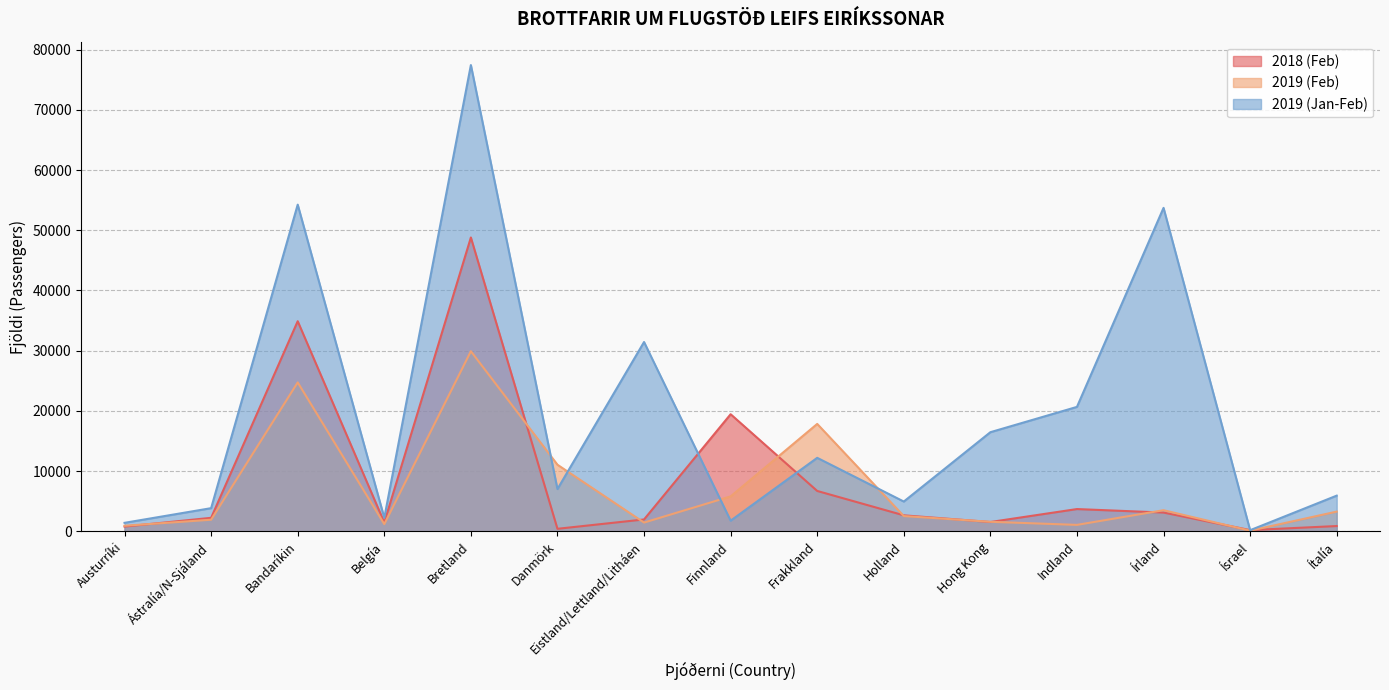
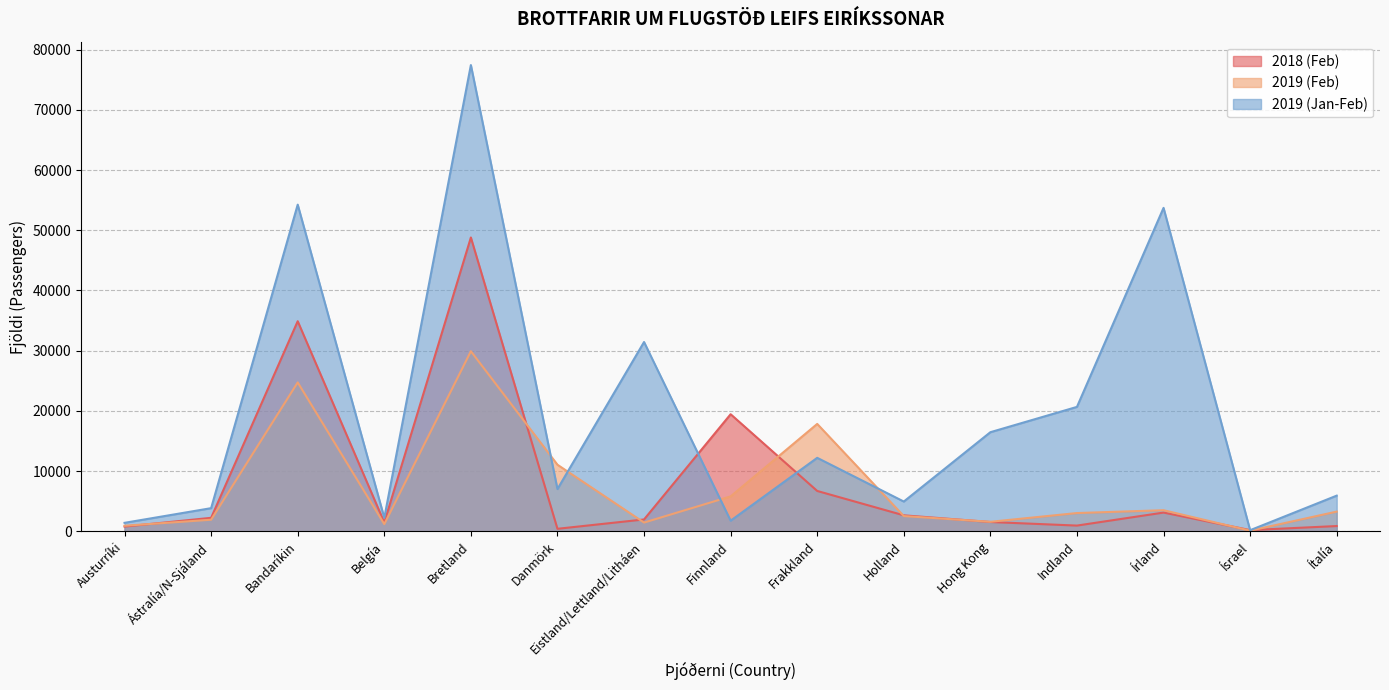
2018 (Feb), Indland: 4000 -> 1000
2019 (Feb), Indland: 1000 -> 3000
